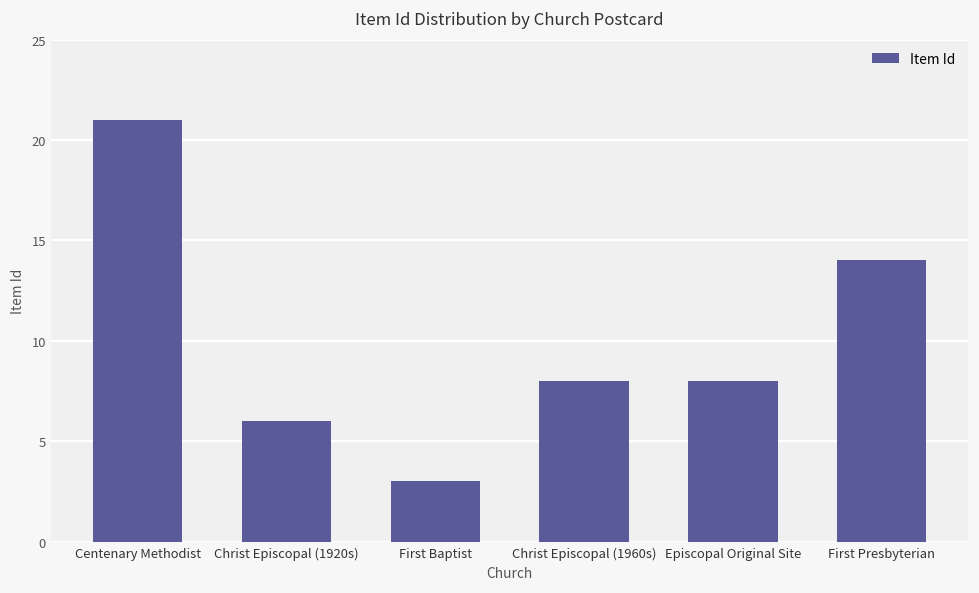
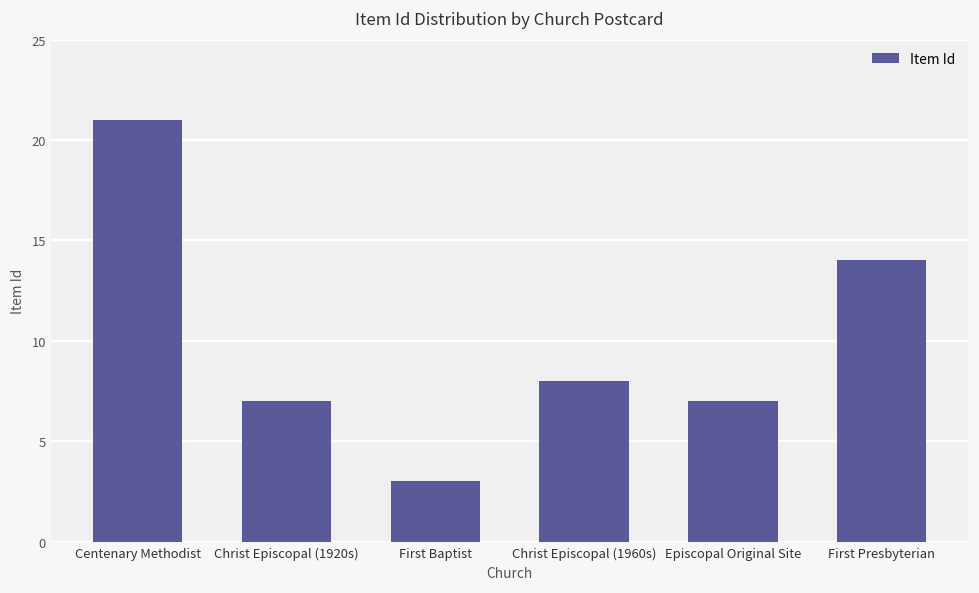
Christ Episcopal (1920s): 6 -> 7
Episcopal Original Site: 8 -> 7
